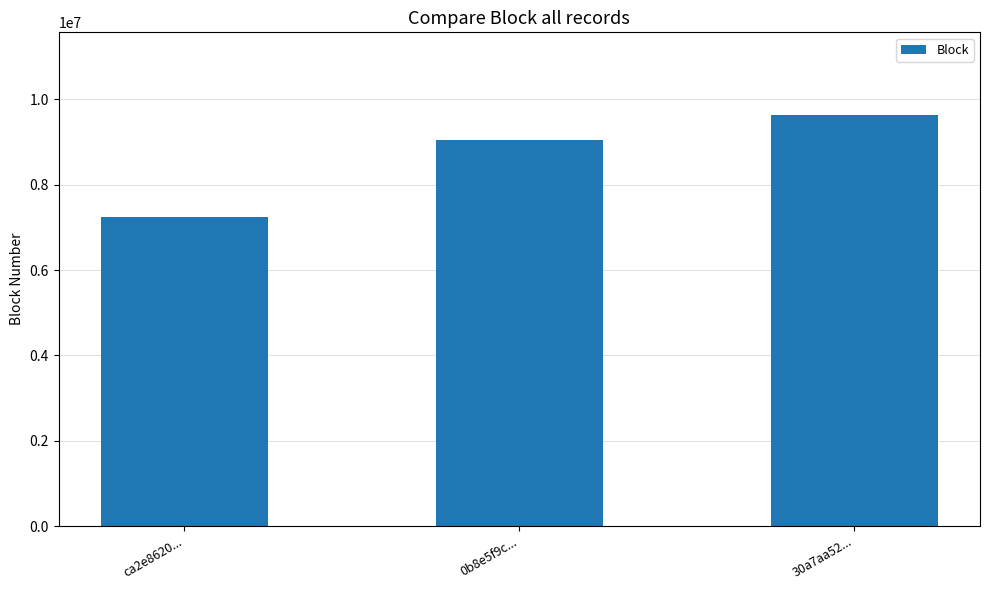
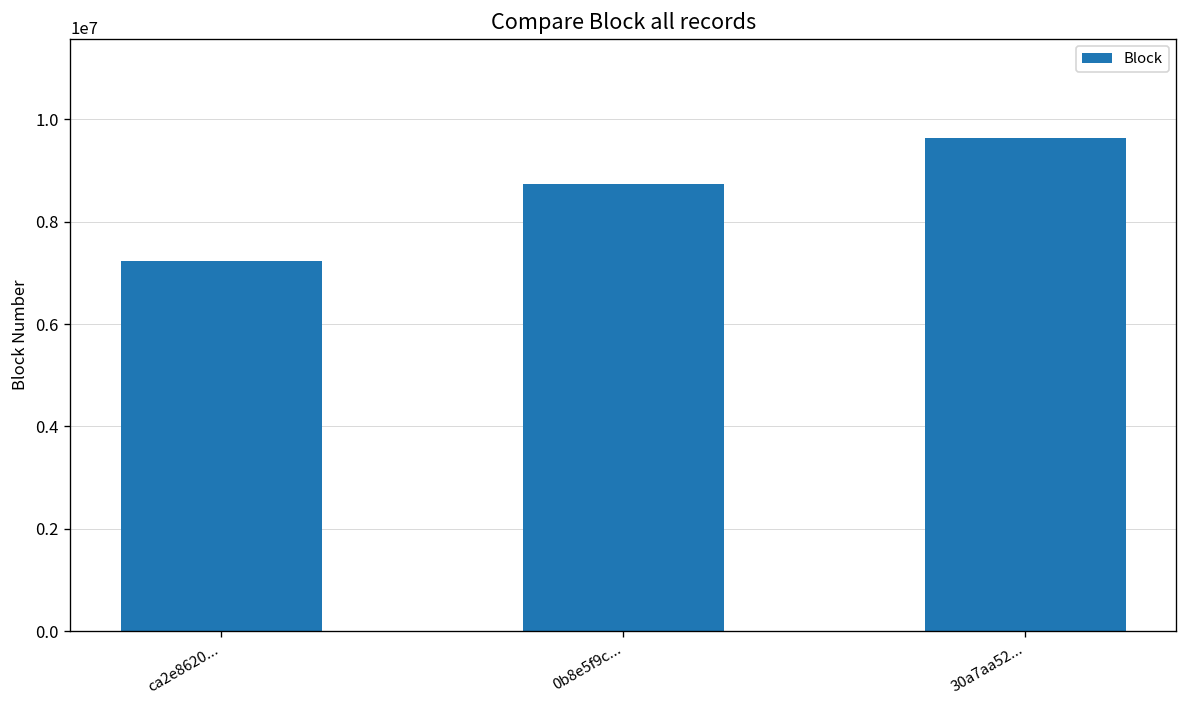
0b8e5f9c...: 9100000 -> 8700000
